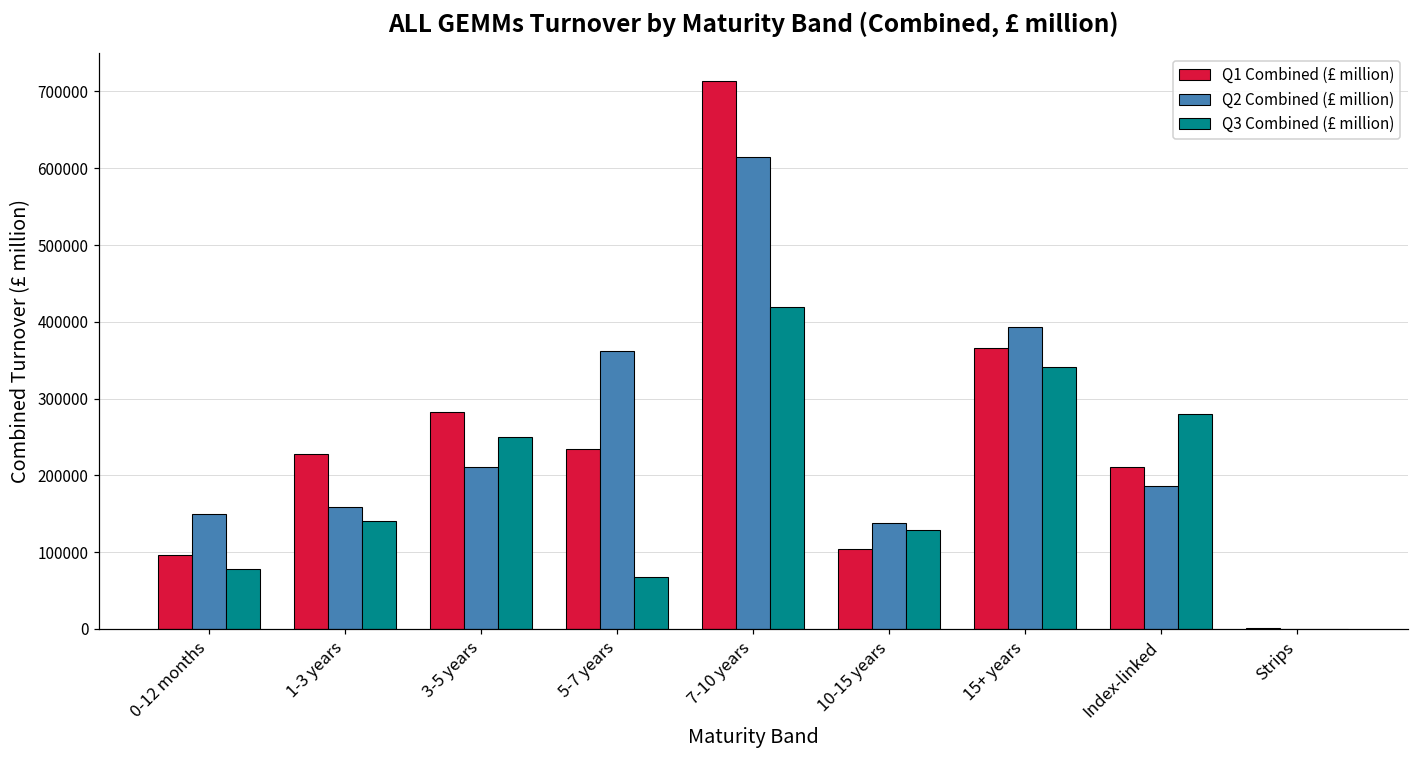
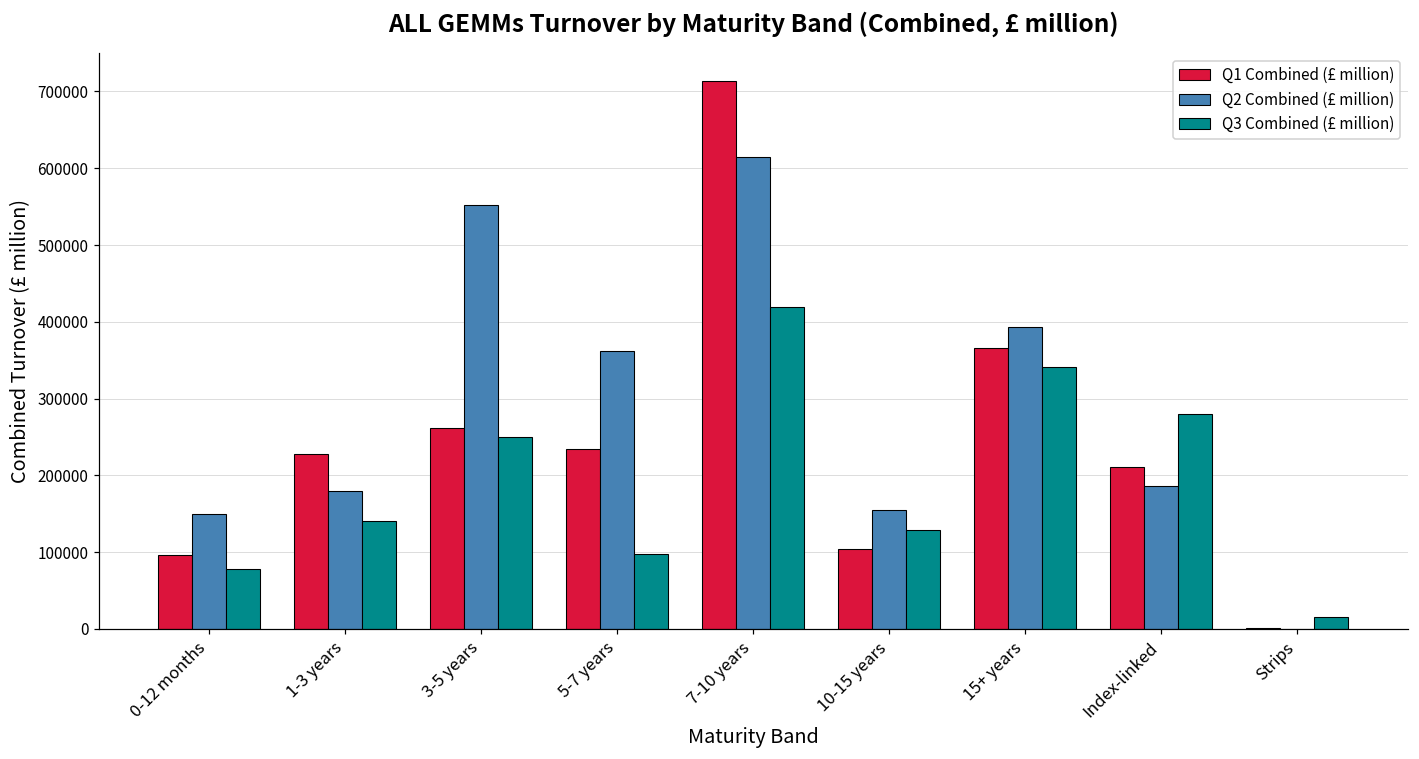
Q2 Combined (£ million), 1-3 years: 160000 -> 180000
Q1 Combined (£ million), 3-5 years: 280000 -> 260000
Q2 Combined (£ million), 3-5 years: 210000 -> 550000
Q3 Combined (£ million), 5-7 years: 70000 -> 100000
Q2 Combined (£ million), 10-15 years: 140000 -> 160000
Q3 Combined (£ million), Strips: 0 -> 20000
